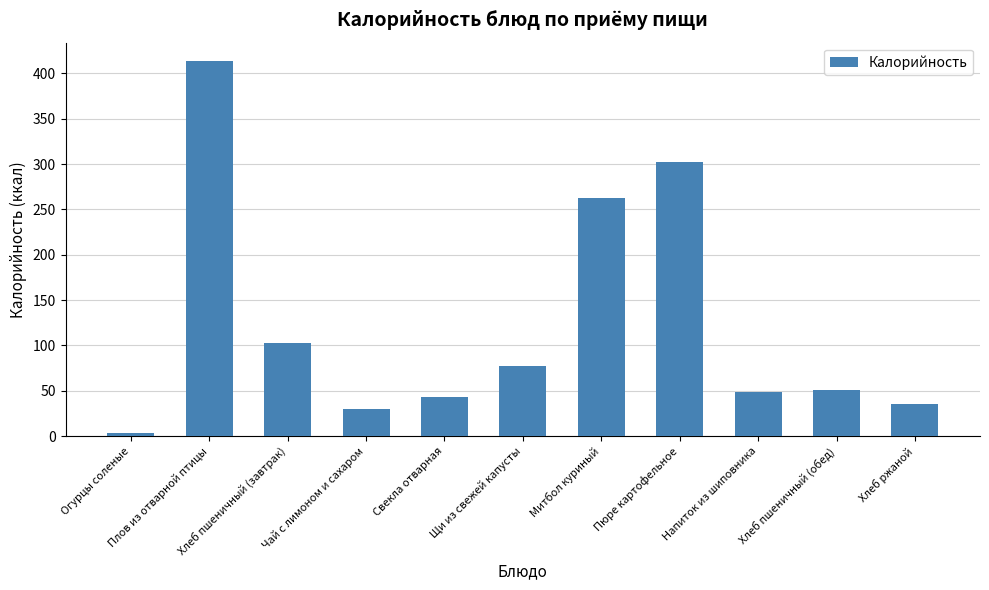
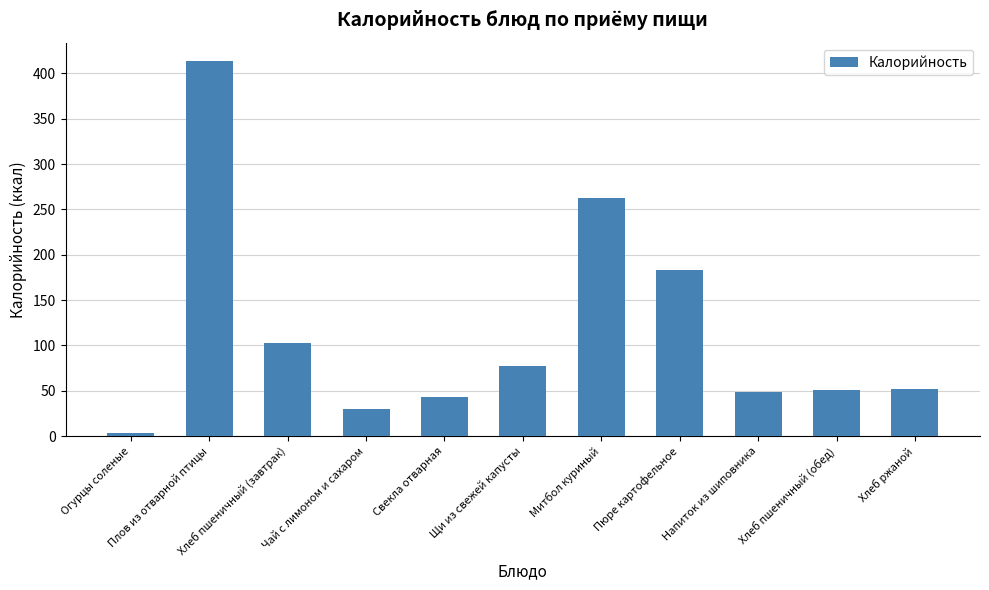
Пюре картофельное: 300 -> 180
Хлеб ржаной: 40 -> 50
